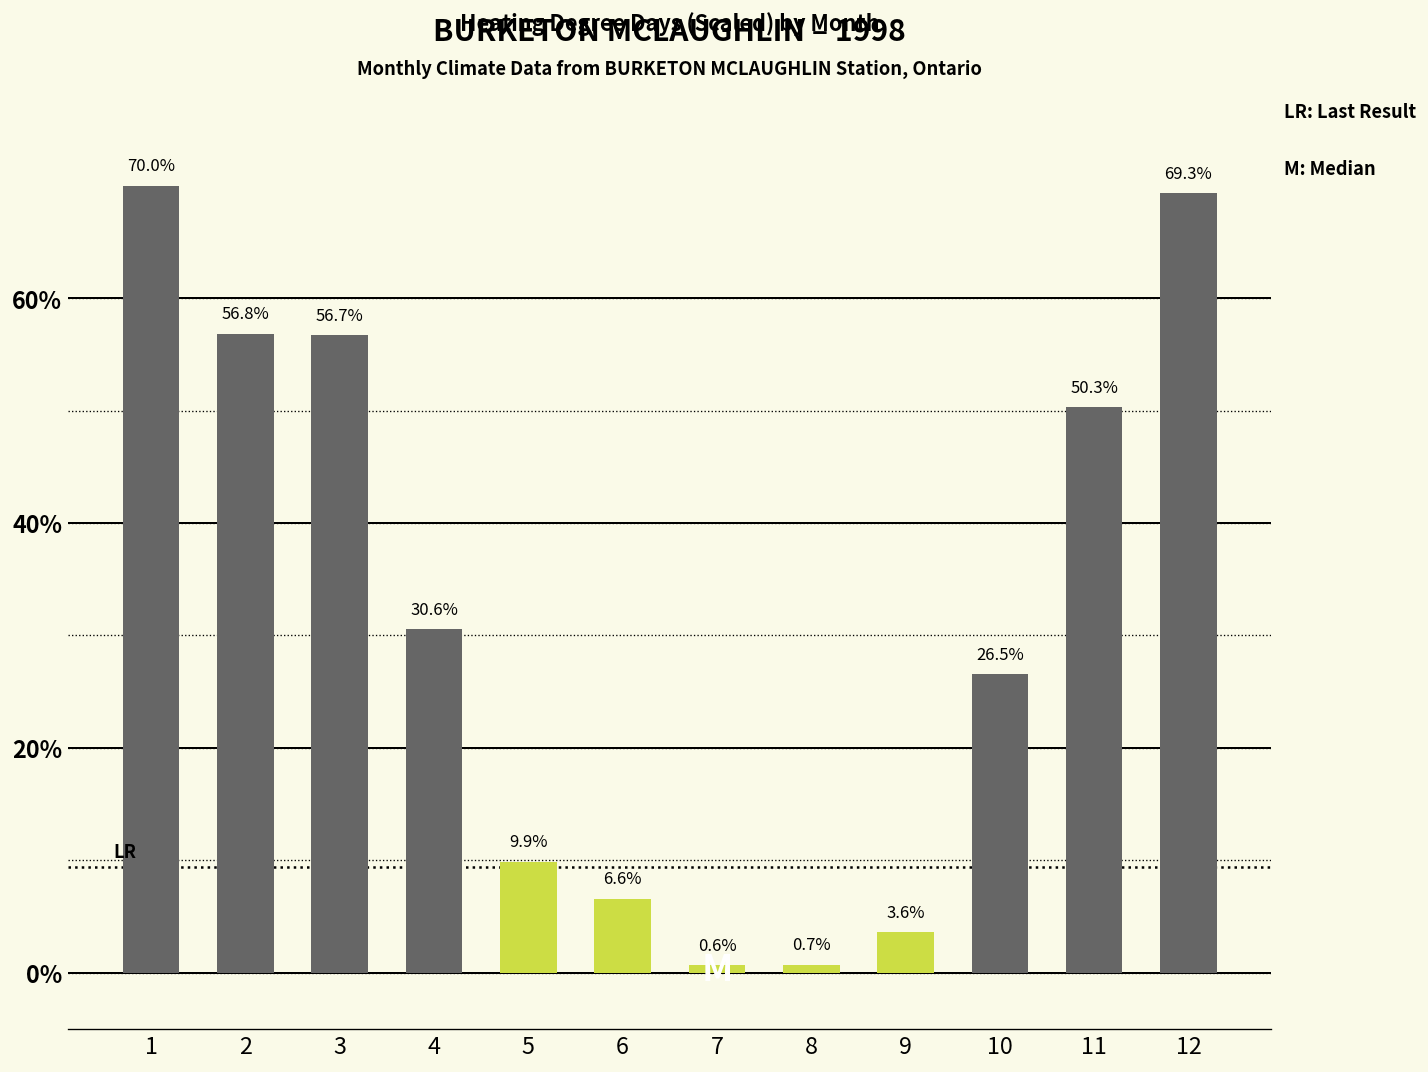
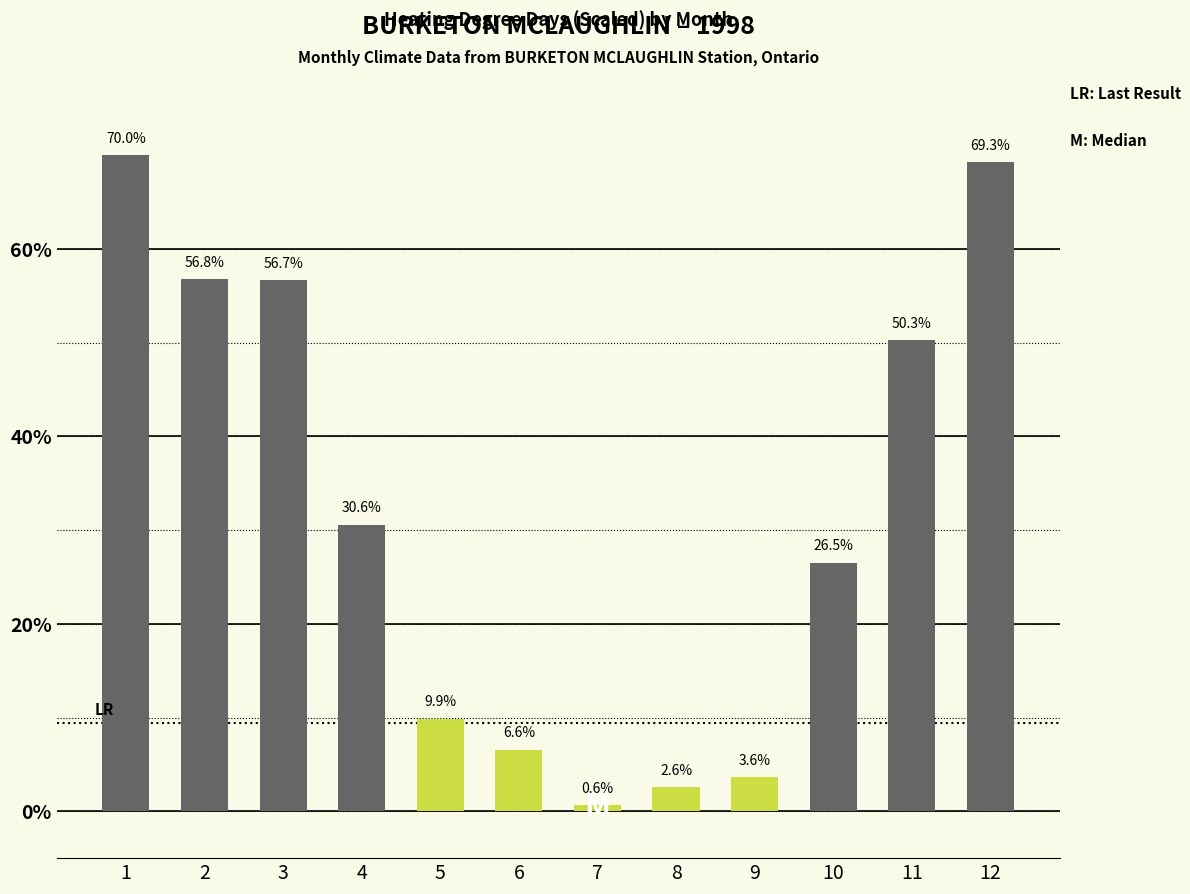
8: 0.7% -> 2.6%
